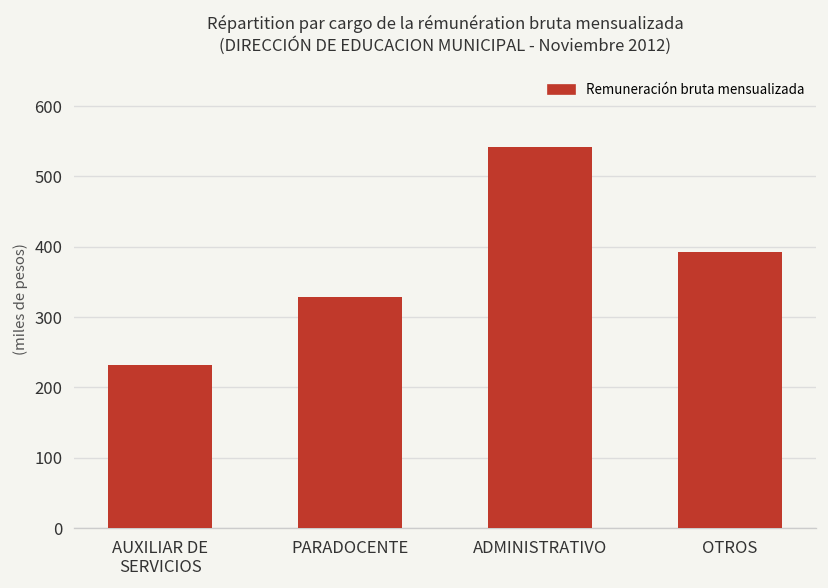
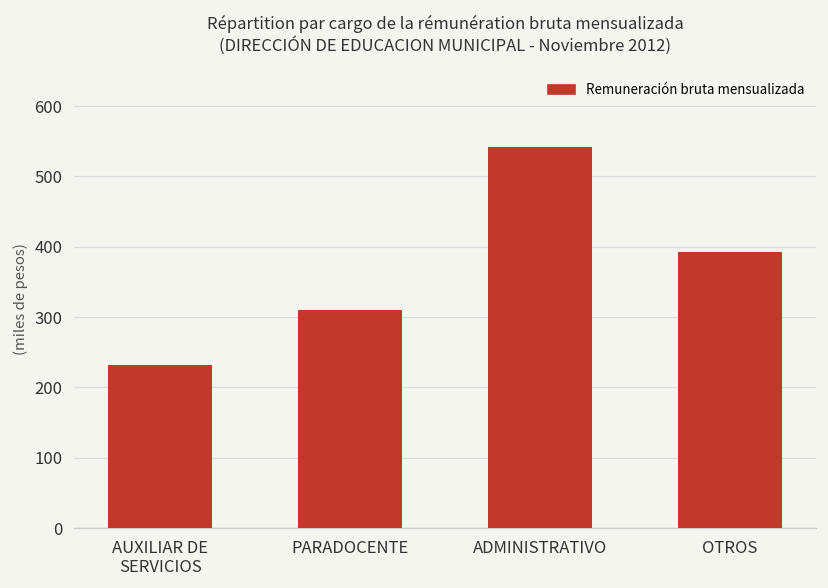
PARADOCENTE: 330 -> 310
